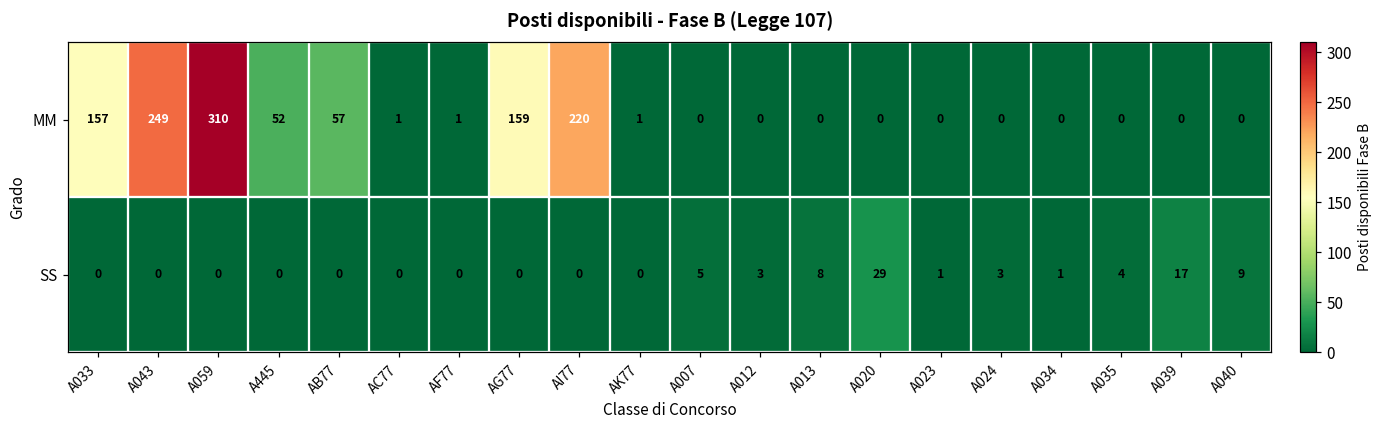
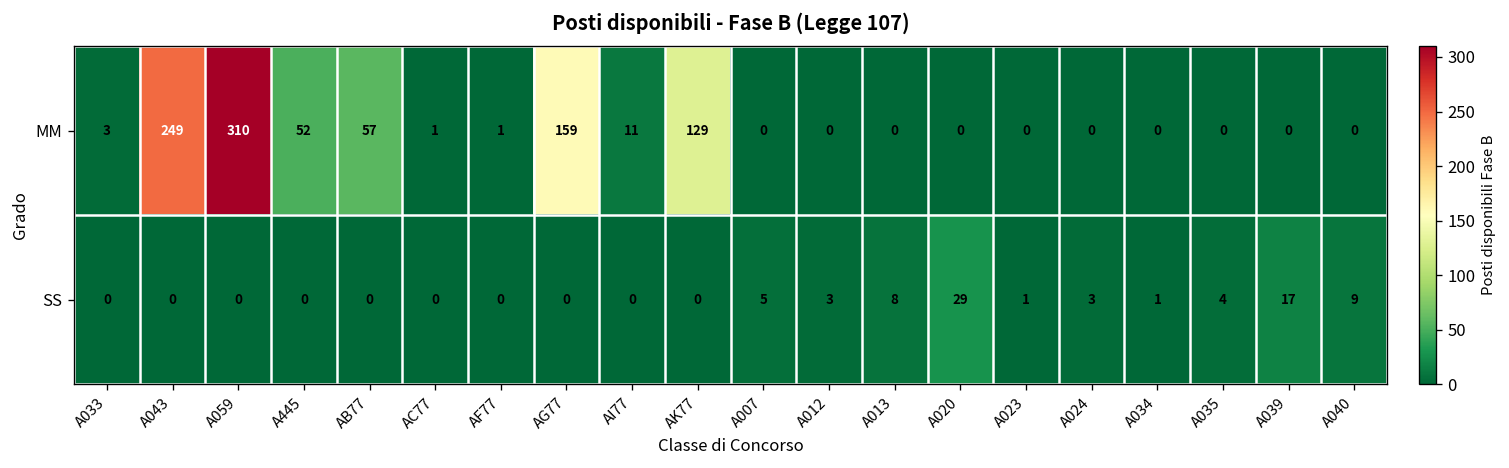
MM, A033: 157 -> 3
MM, AI77: 220 -> 11
MM, AK77: 1 -> 129
